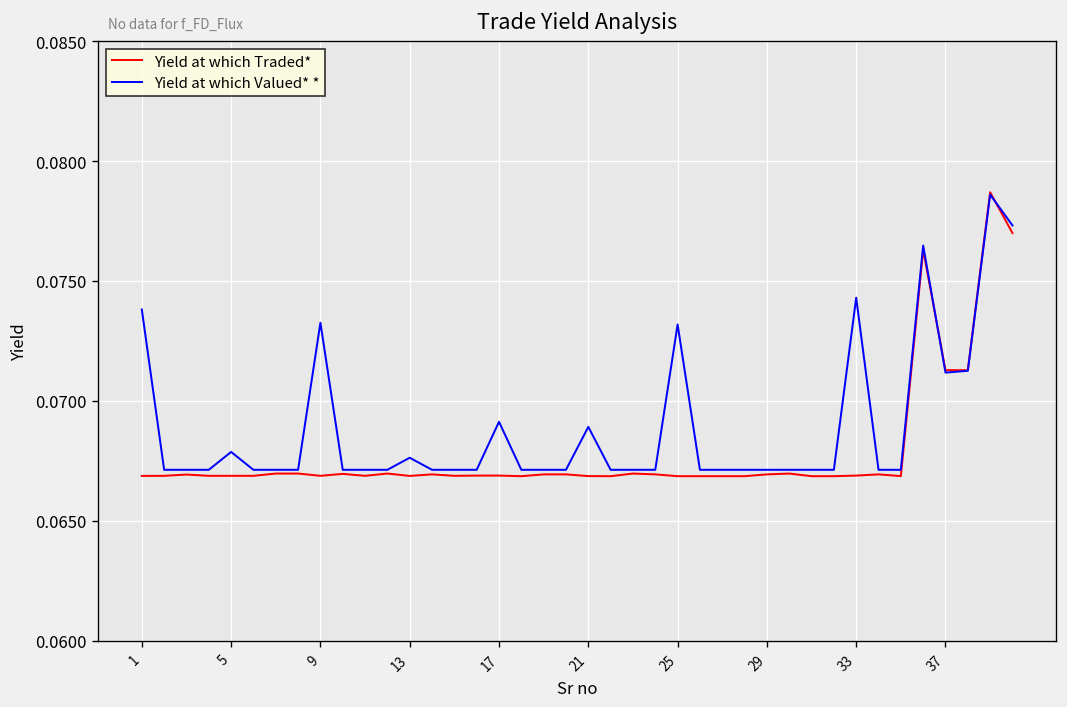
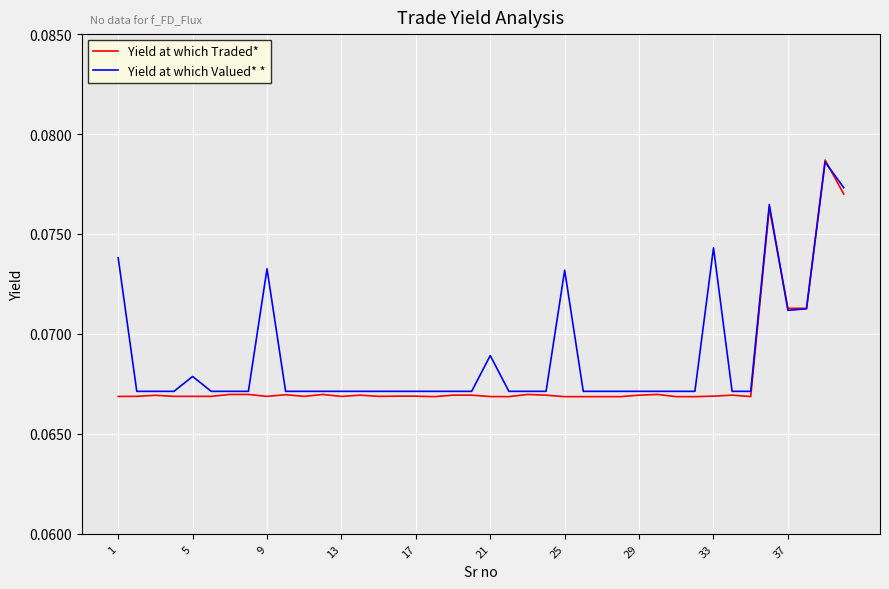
Yield at which Valued* *, 13: 0.0676 -> 0.0671
Yield at which Valued* *, 17: 0.0691 -> 0.0671
